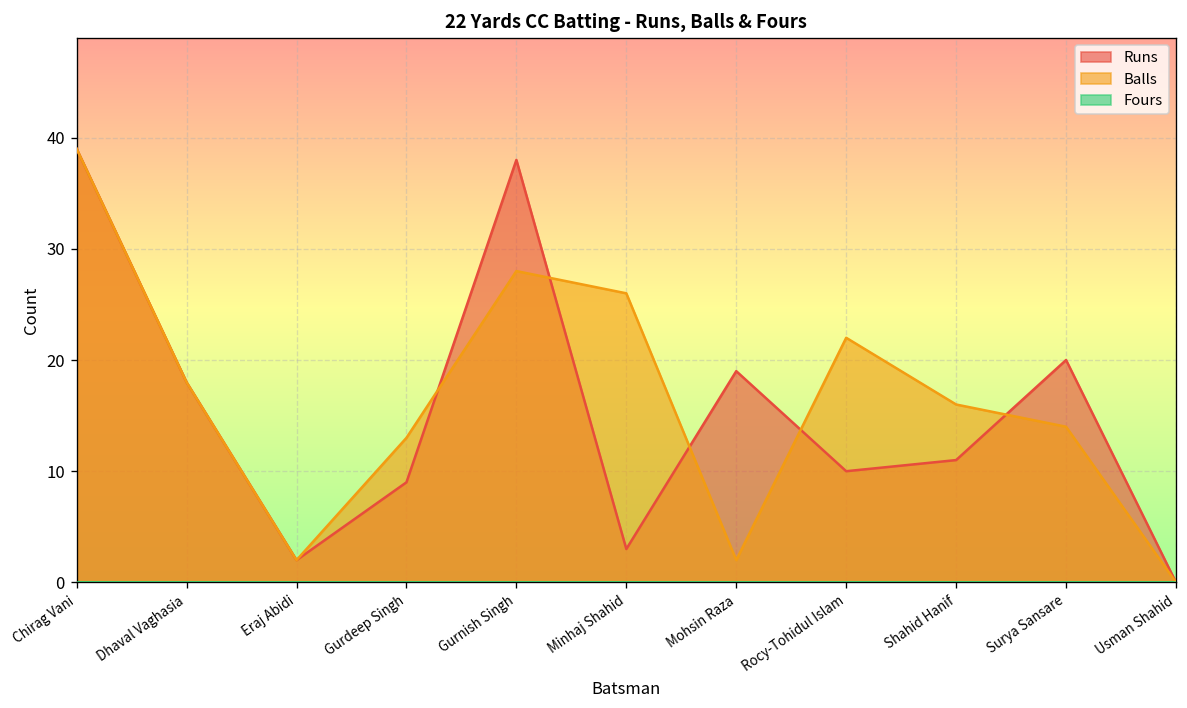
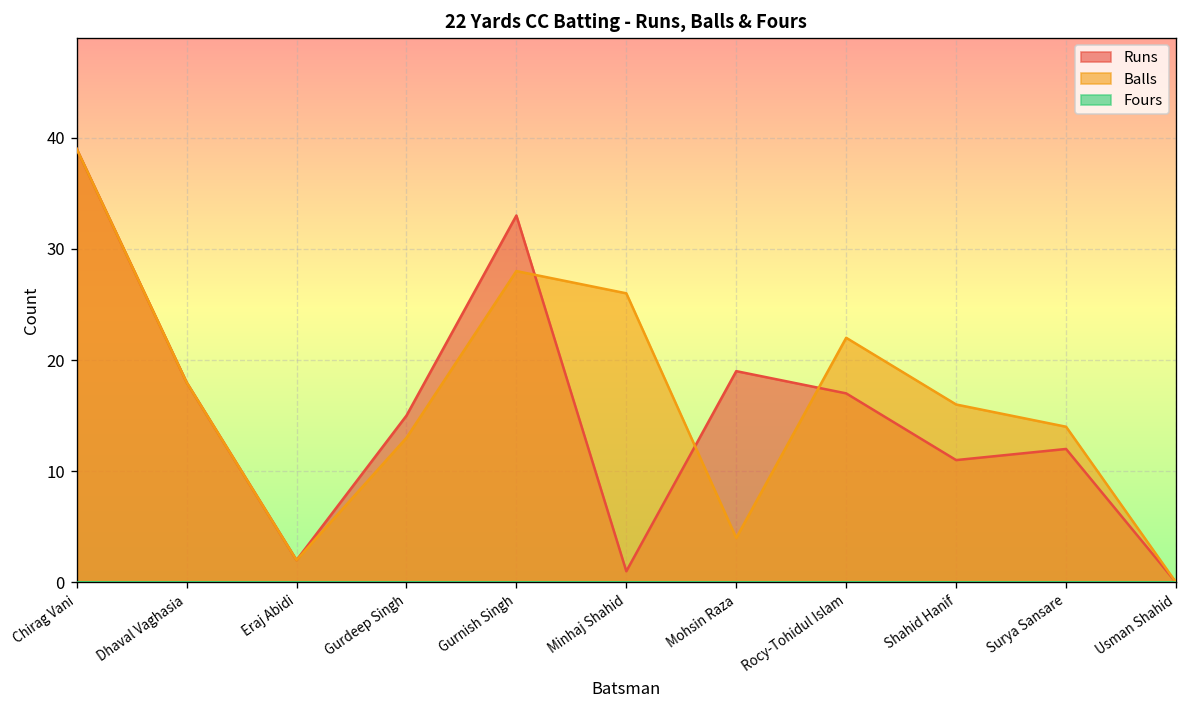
Runs, Gurdeep Singh: 9 -> 15
Runs, Gurnish Singh: 38 -> 33
Runs, Minhaj Shahid: 3 -> 1
Balls, Mohsin Raza: 2 -> 4
Runs, Rocy-Tohidul Islam: 10 -> 17
Runs, Surya Sansare: 20 -> 12
